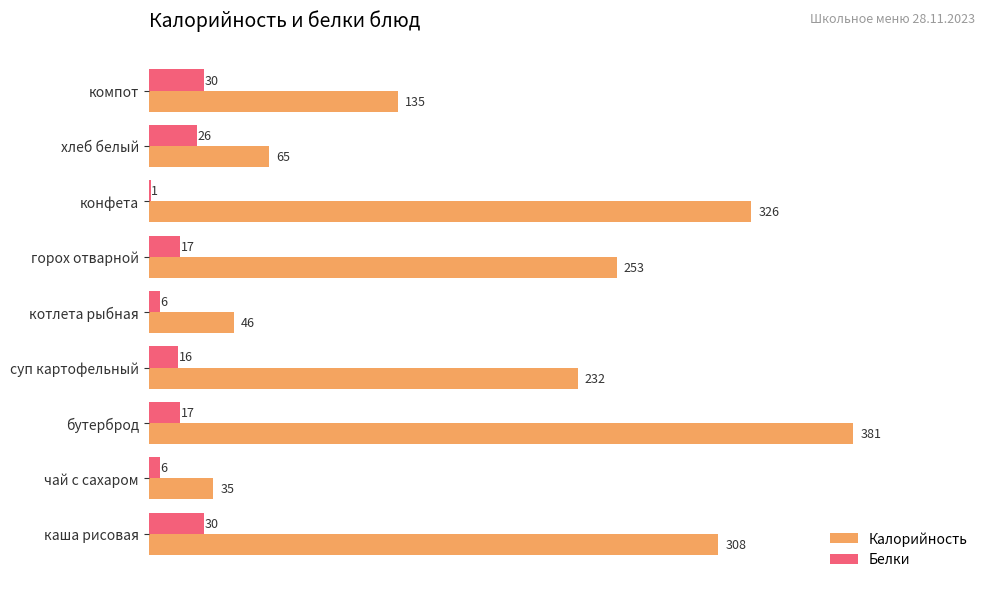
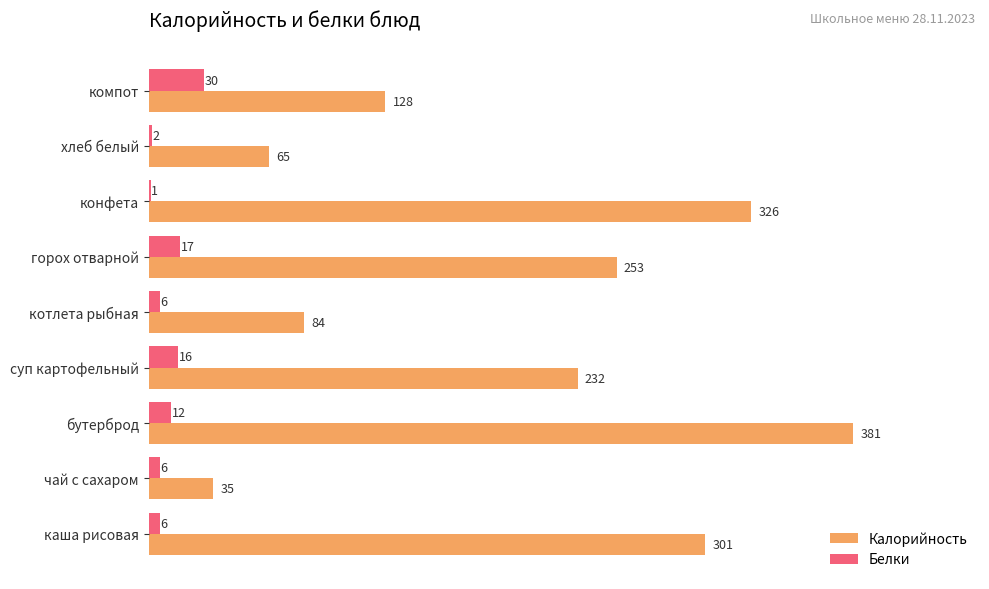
Калорийность, компот: 135 -> 128
Белки, хлеб белый: 26 -> 2
Калорийность, котлета рыбная: 46 -> 84
Белки, бутерброд: 17 -> 12
Белки, каша рисовая: 30 -> 6
Калорийность, каша рисовая: 308 -> 301
